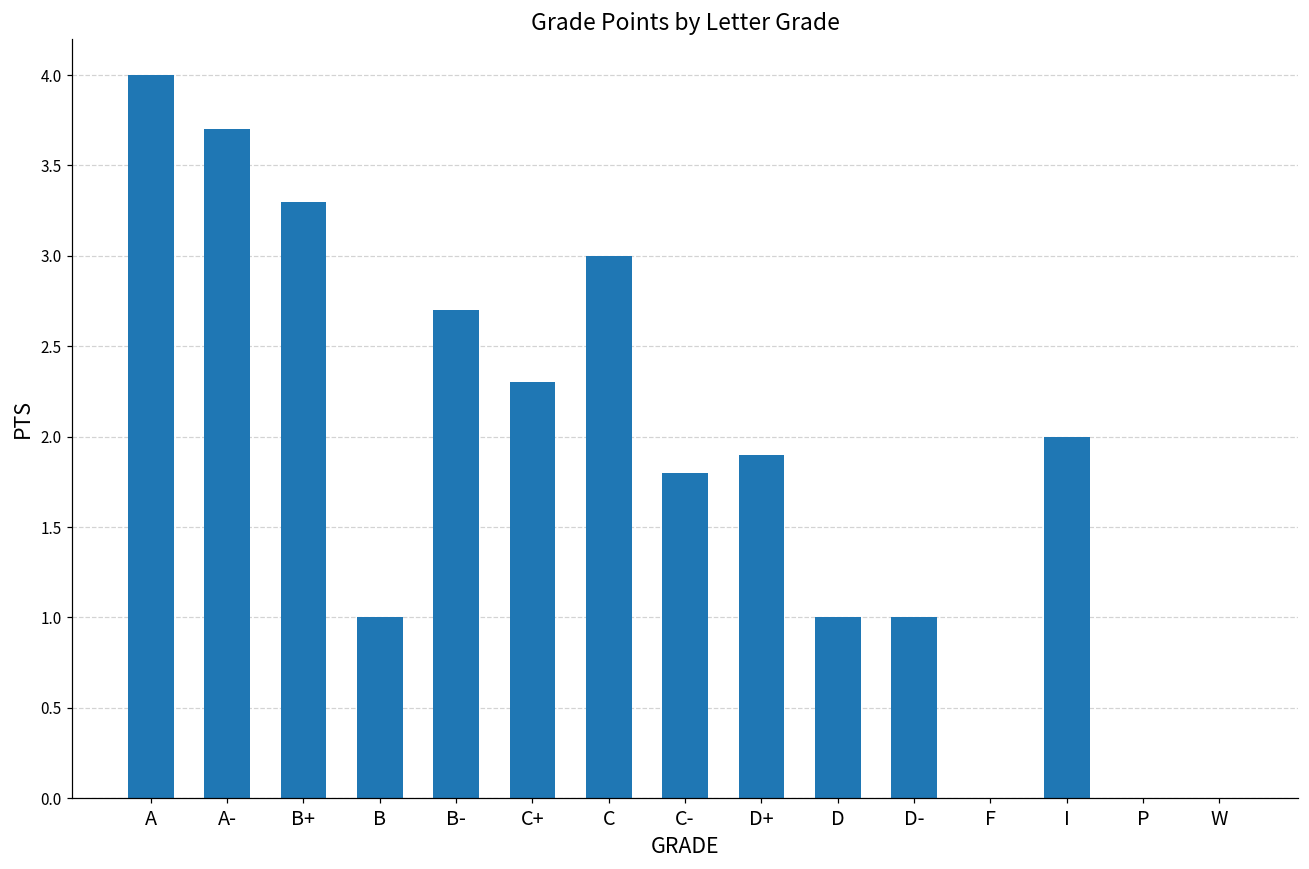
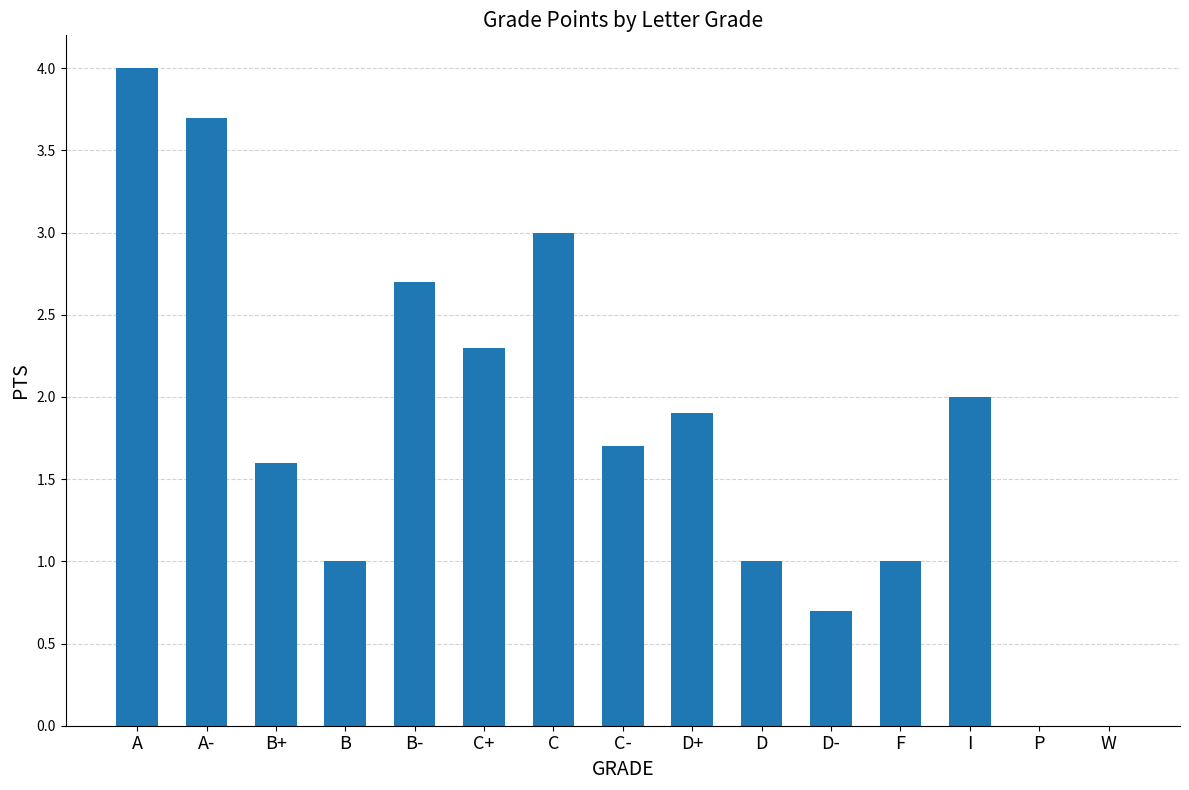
B+: 3.3 -> 1.6
C-: 1.8 -> 1.7
D-: 1.0 -> 0.7
F: 0 -> 1
